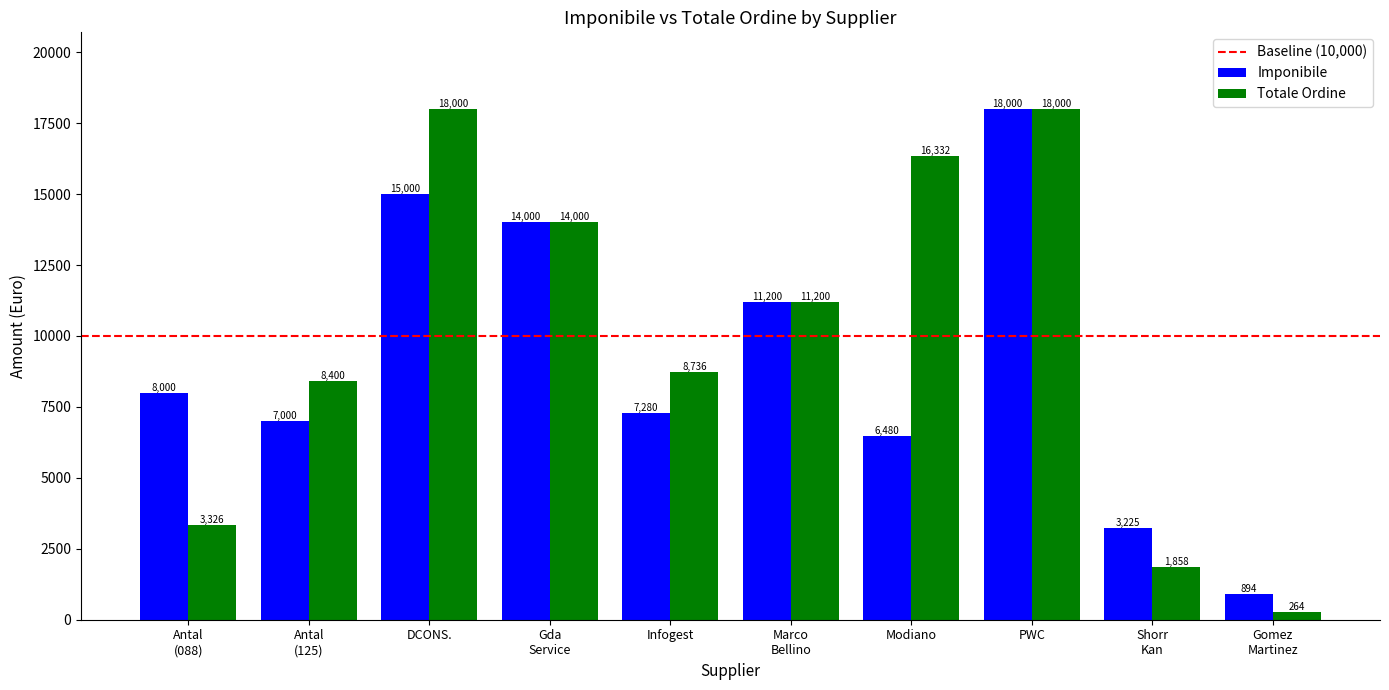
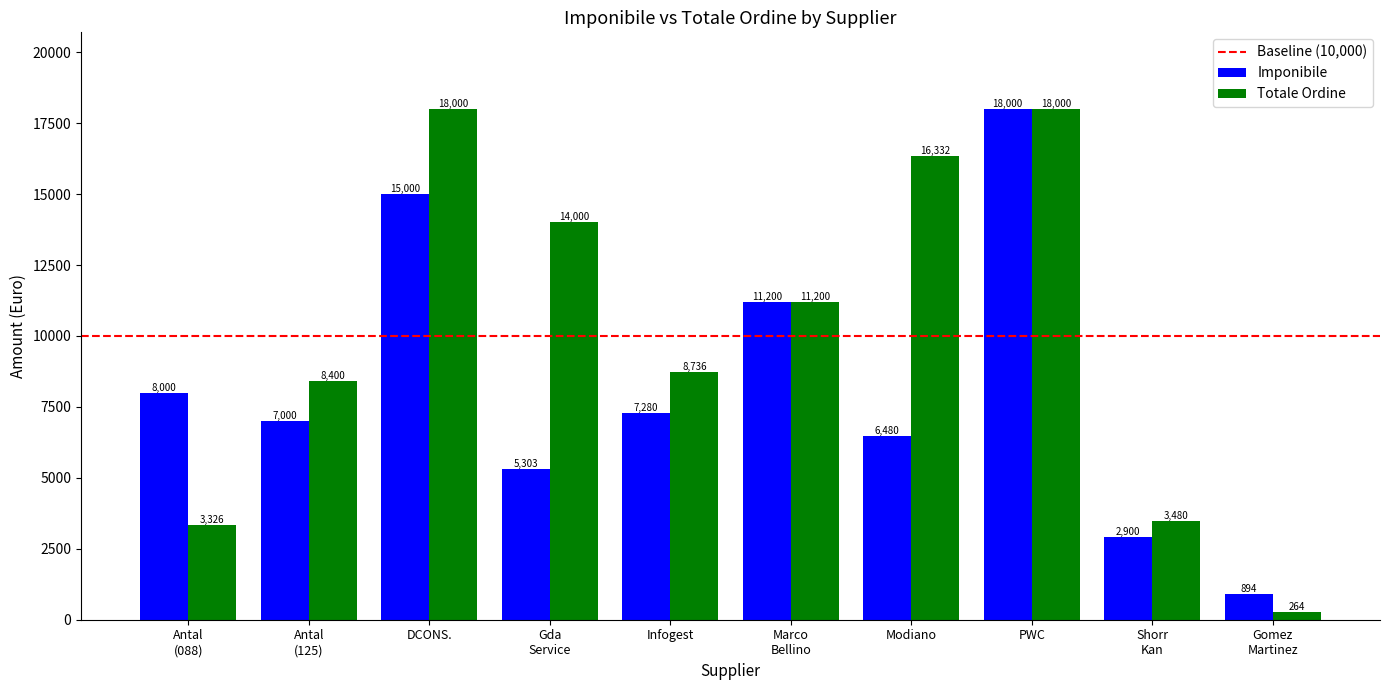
Imponibile, Gda Service: 14,000 -> 5,303
Imponibile, Shorr Kan: 3,225 -> 2,900
Totale Ordine, Shorr Kan: 1,858 -> 3,480
